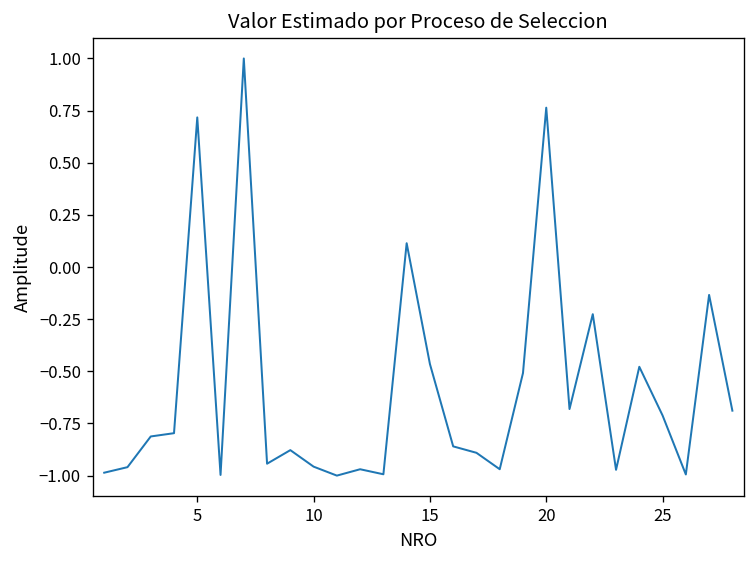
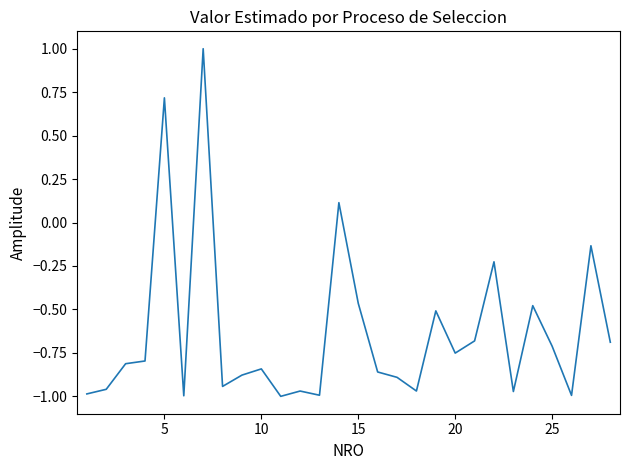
10: -0.96 -> -0.84
20: 0.76 -> -0.75
